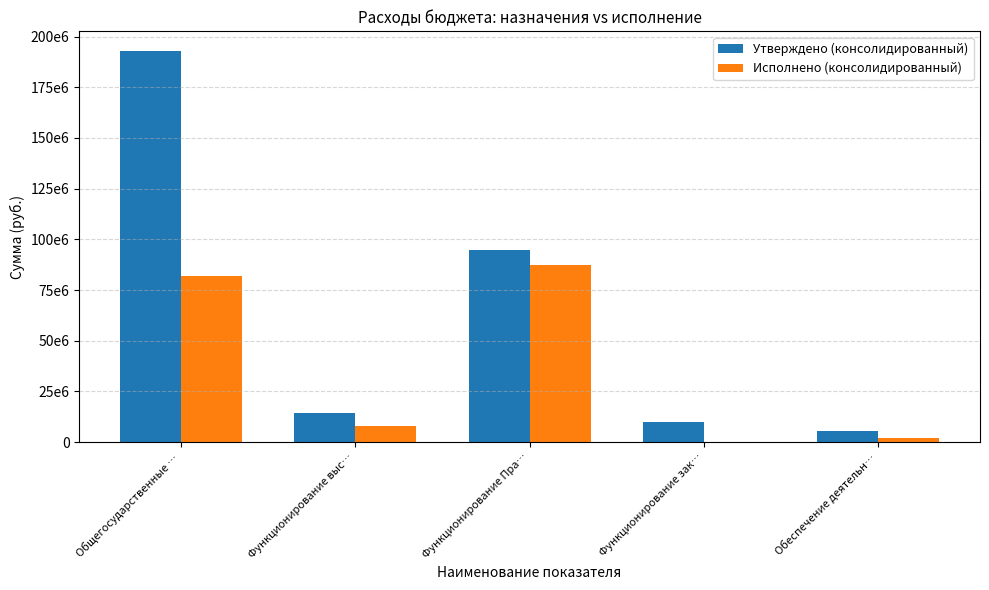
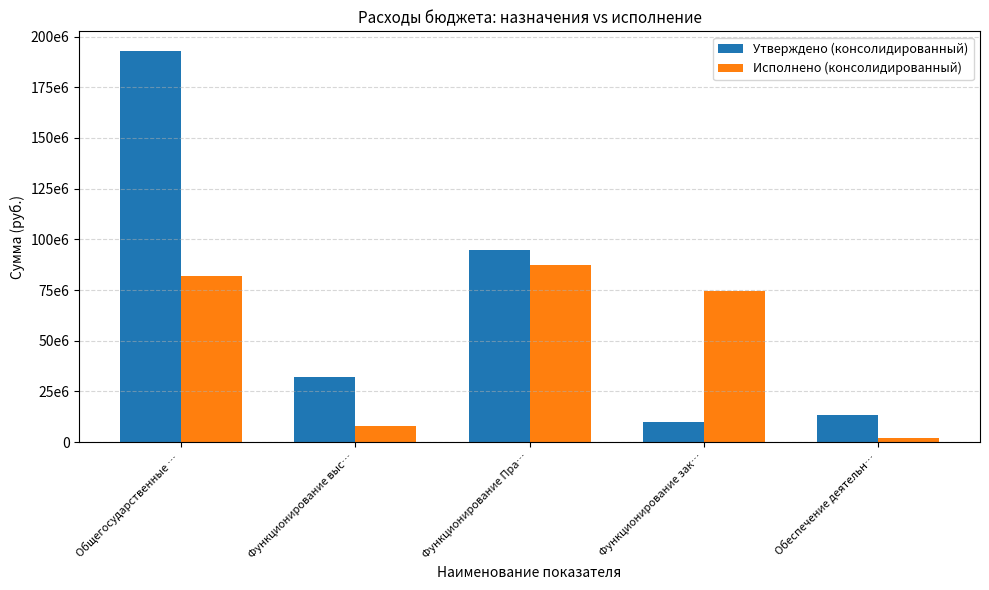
Утверждено (консолидированный), Функционирование выс…: 15000000 -> 32000000
Исполнено (консолидированный), Функционирование зак…: 0 -> 74000000
Утверждено (консолидированный), Обеспечение деятельн…: 6000000 -> 14000000
